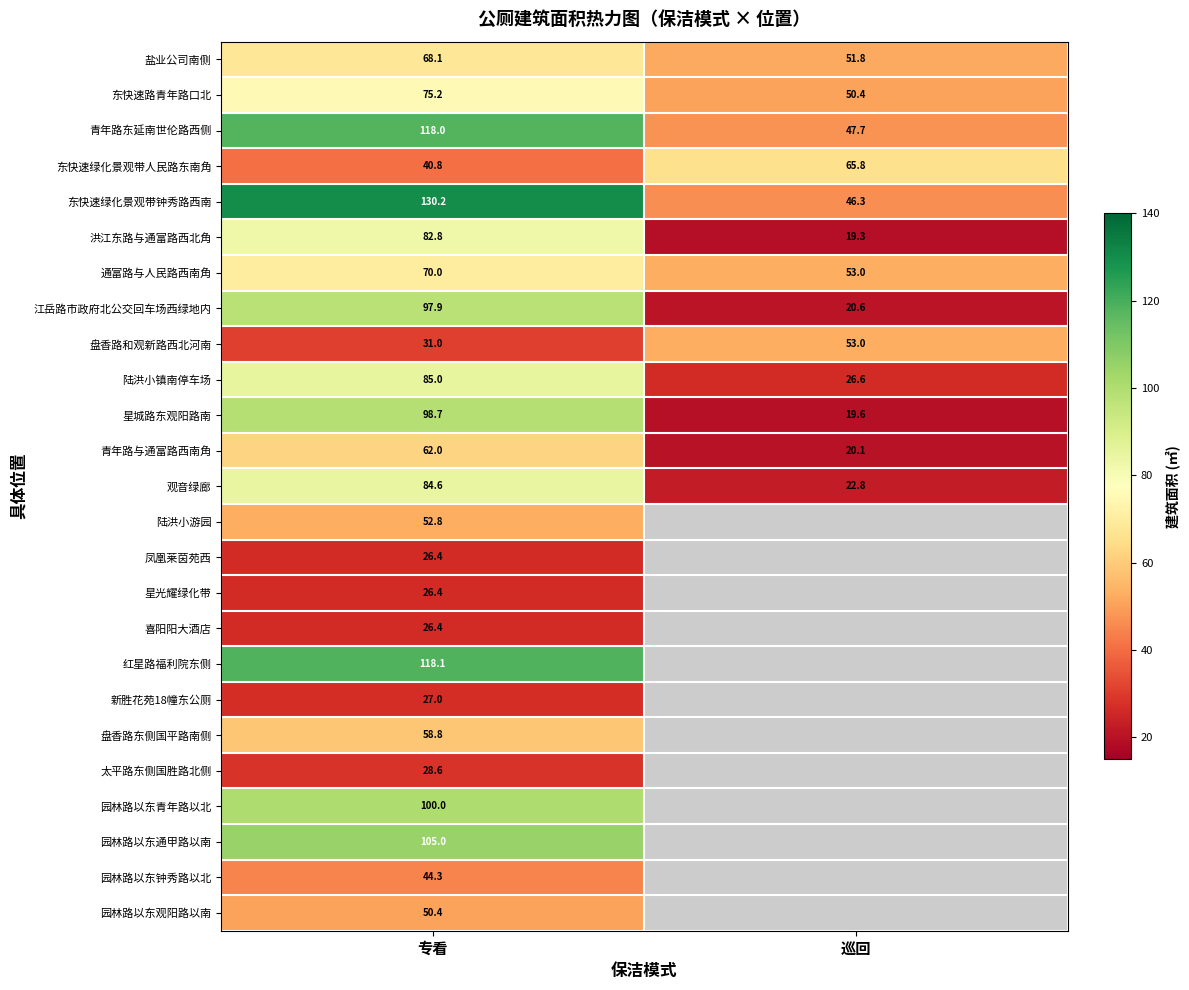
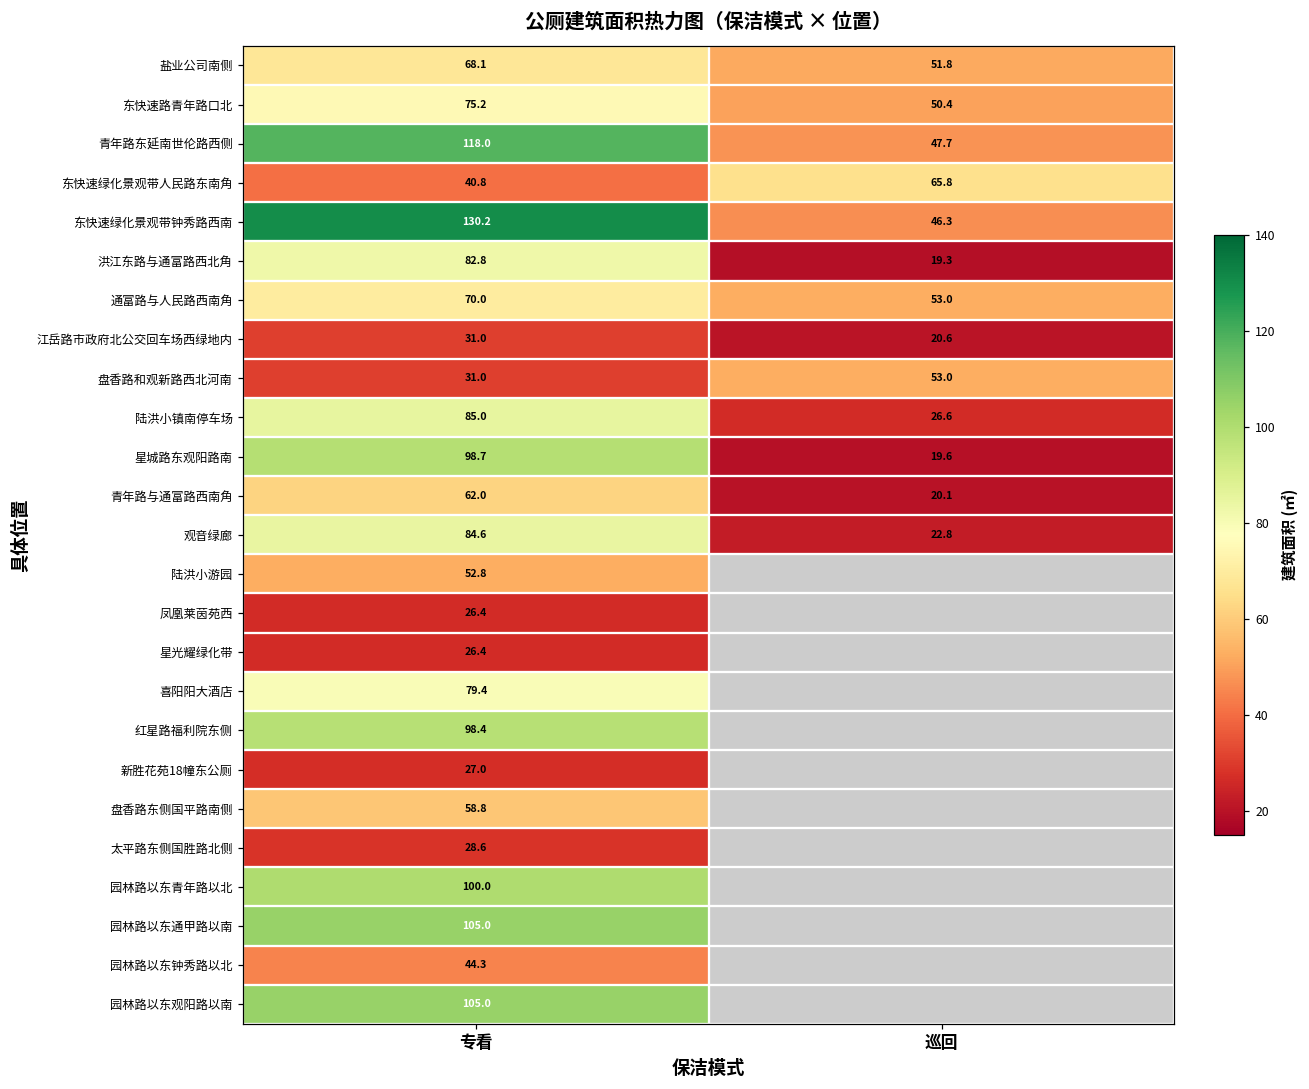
江岳路市政府北公交回车场西绿地内, 专看: 97.9 -> 31.0
喜阳阳大酒店, 专看: 26.4 -> 79.4
红星路福利院东侧, 专看: 118.1 -> 98.4
园林路以东观阳路以南, 专看: 50.4 -> 105.0
